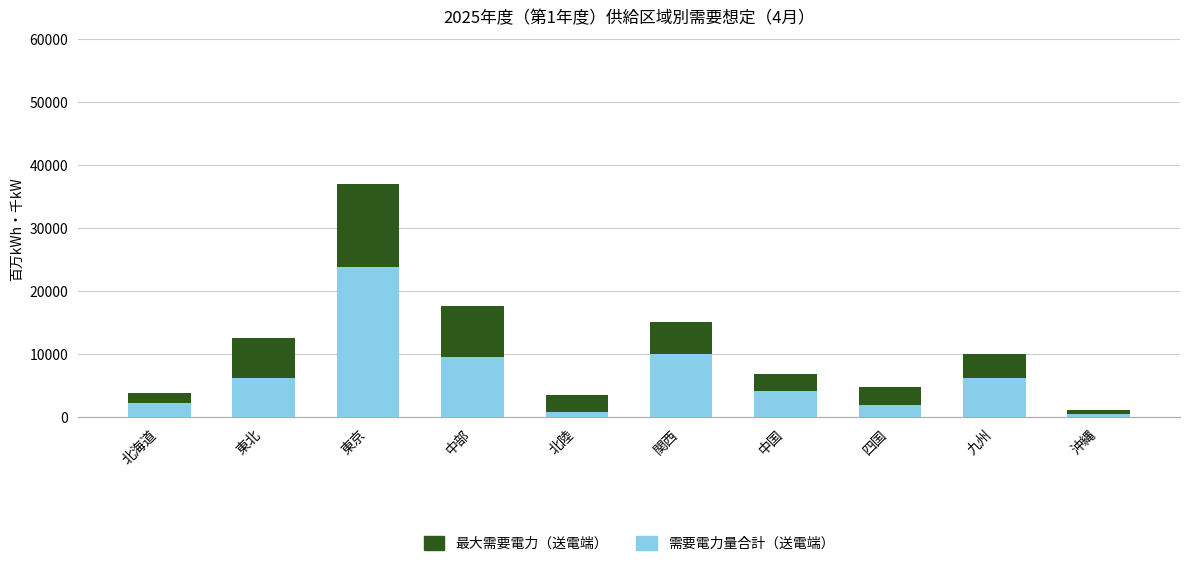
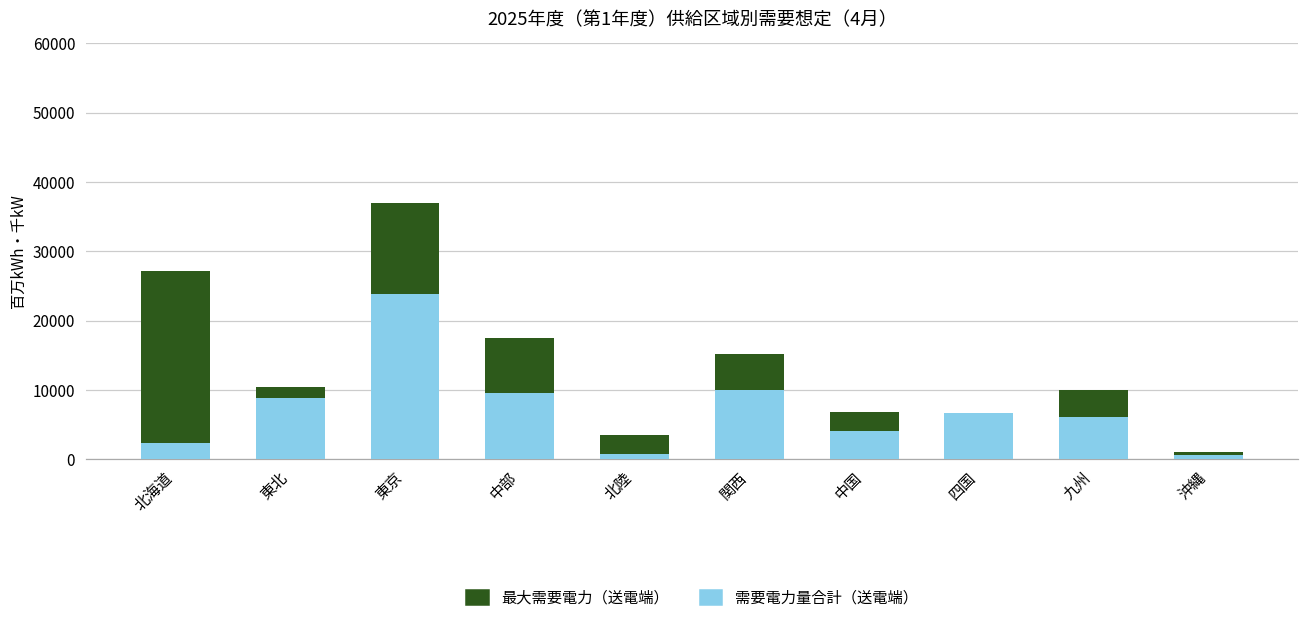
最大需要電力（送電端）, 北海道: 4000 -> 27000
最大需要電力（送電端）, 東北: 13000 -> 10000
需要電力量合計（送電端）, 東北: 6000 -> 9000
需要電力量合計（送電端）, 四国: 2000 -> 7000
